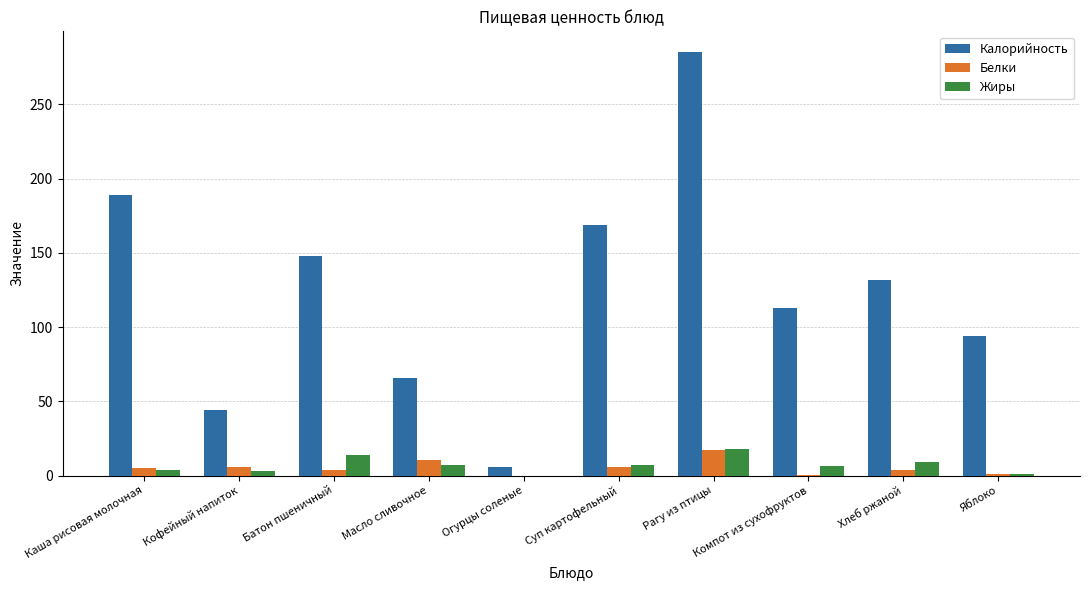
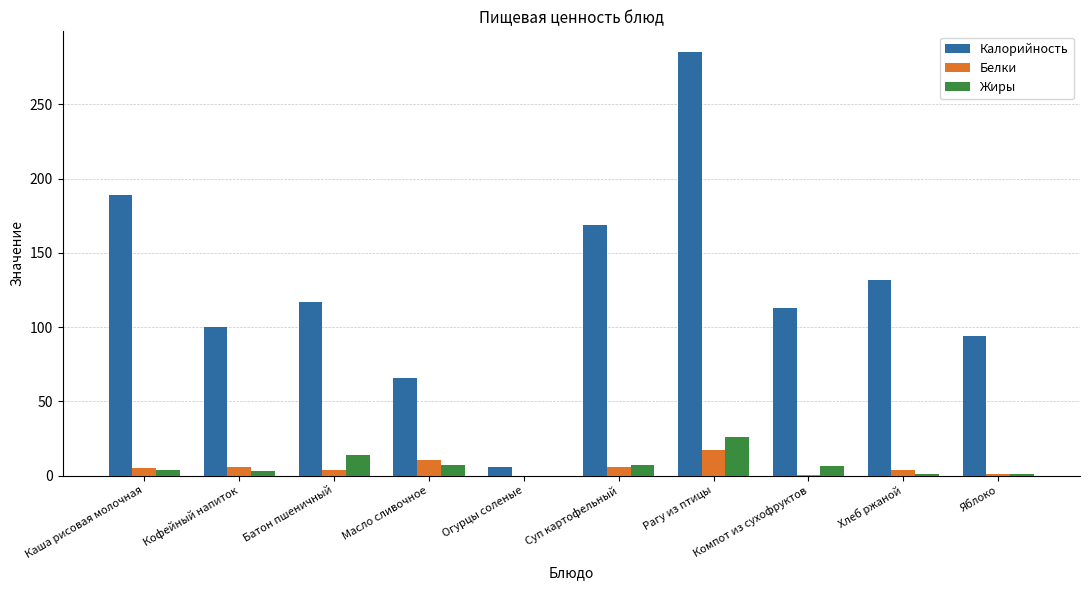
Калорийность, Кофейный напиток: 44 -> 100
Калорийность, Батон пшеничный: 148 -> 117
Жиры, Рагу из птицы: 18 -> 26
Жиры, Хлеб ржаной: 9 -> 1
